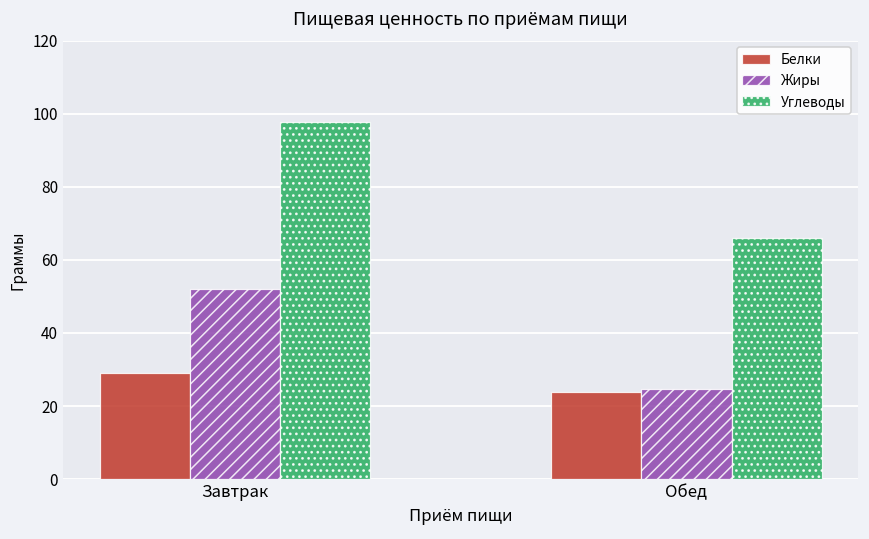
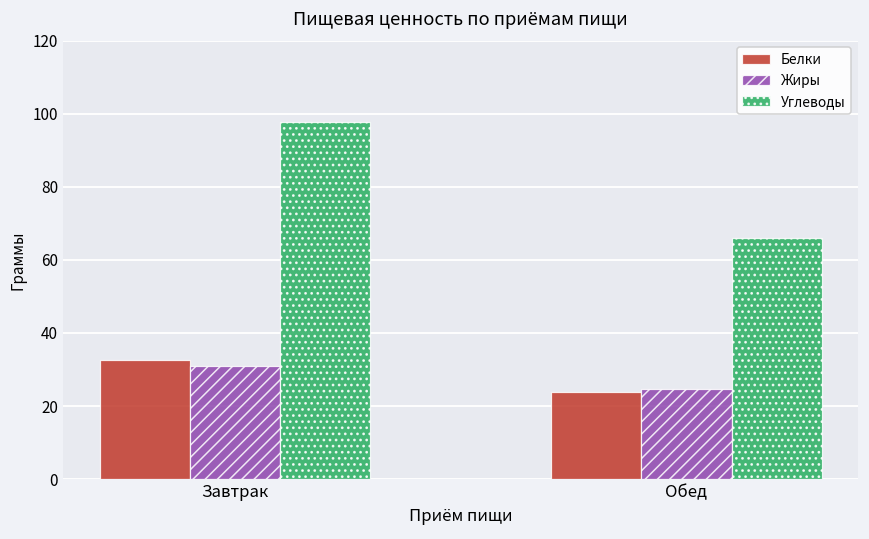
Белки, Завтрак: 29 -> 33
Жиры, Завтрак: 52 -> 31
